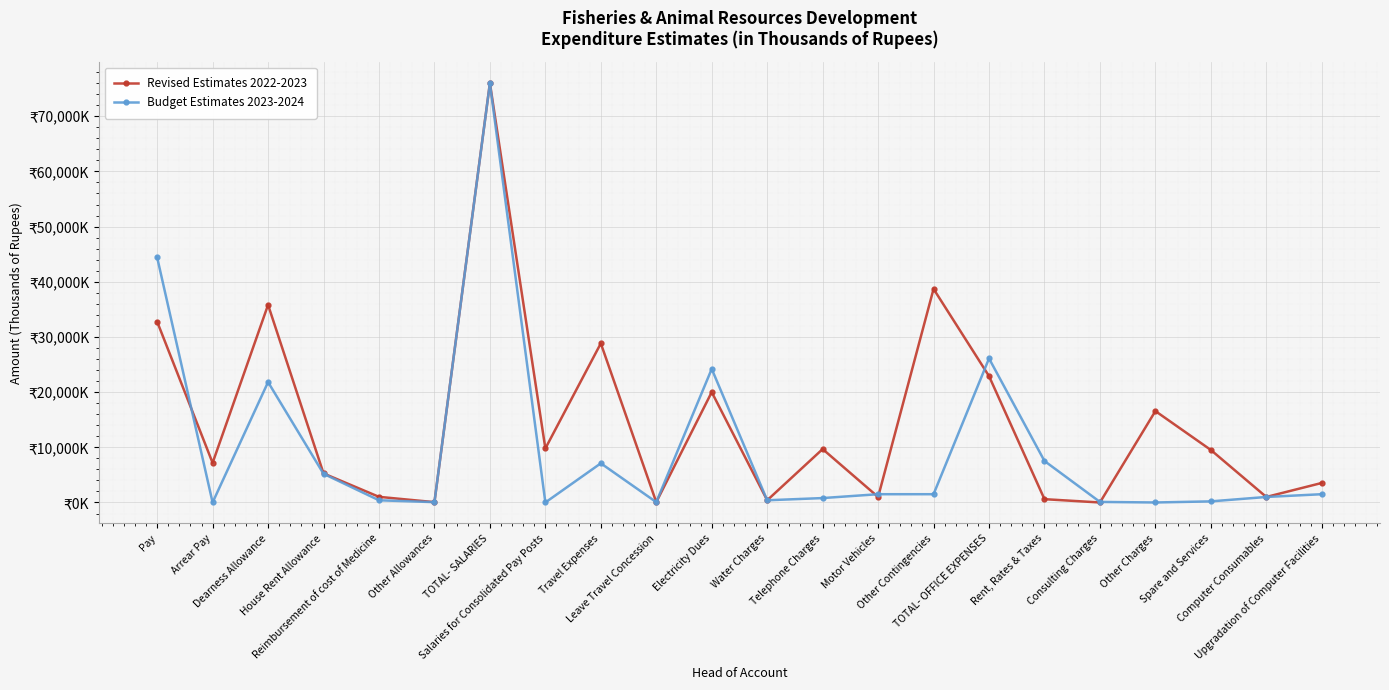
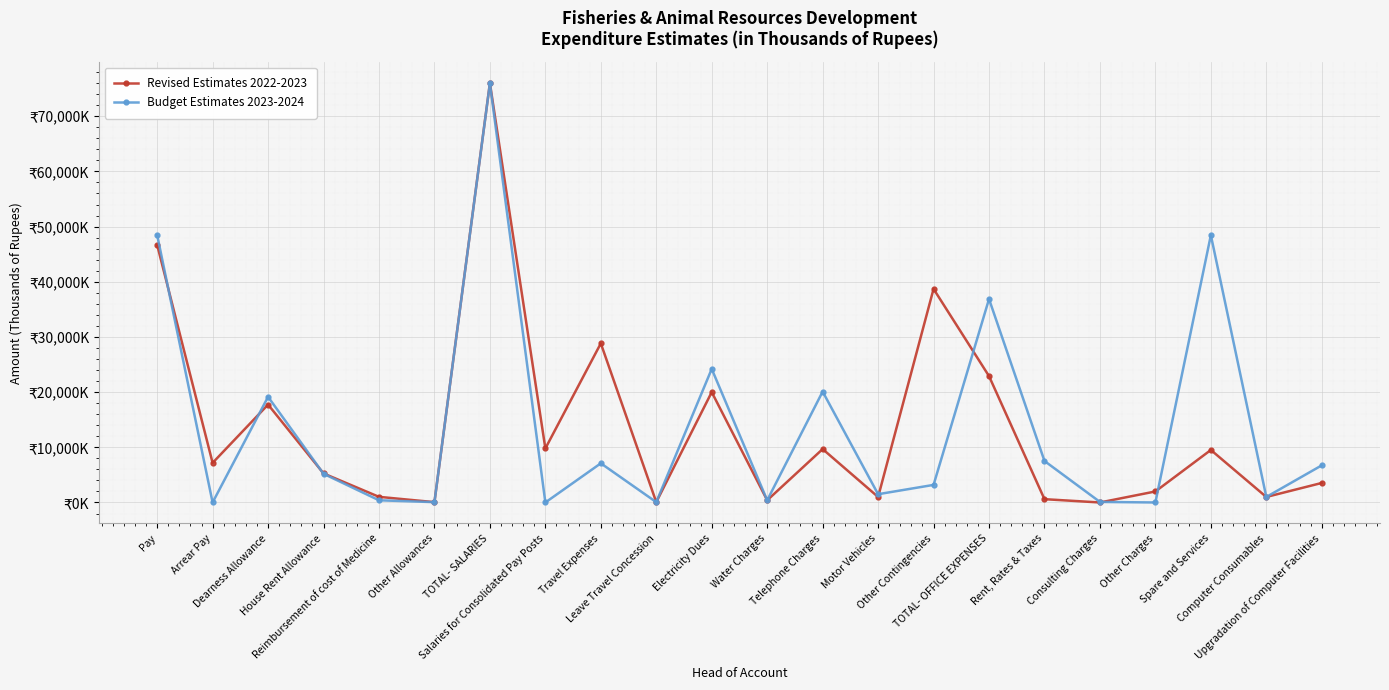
Revised Estimates 2022-2023, Pay: ₹33,000,000 -> ₹47,000,000
Budget Estimates 2023-2024, Pay: ₹44,000,000 -> ₹48,000,000
Revised Estimates 2022-2023, Dearness Allowance: ₹36,000,000 -> ₹18,000,000
Budget Estimates 2023-2024, Dearness Allowance: ₹22,000,000 -> ₹19,000,000
Budget Estimates 2023-2024, Telephone Charges: ₹1,000,000 -> ₹20,000,000
Budget Estimates 2023-2024, Other Contingencies: ₹2,000,000 -> ₹3,000,000
Budget Estimates 2023-2024, TOTAL- OFFICE EXPENSES: ₹26,000,000 -> ₹37,000,000
Revised Estimates 2022-2023, Other Charges: ₹17,000,000 -> ₹2,000,000
Budget Estimates 2023-2024, Spare and Services: ₹0 -> ₹48,000,000
Budget Estimates 2023-2024, Upgradation of Computer Facilities: ₹2,000,000 -> ₹7,000,000
